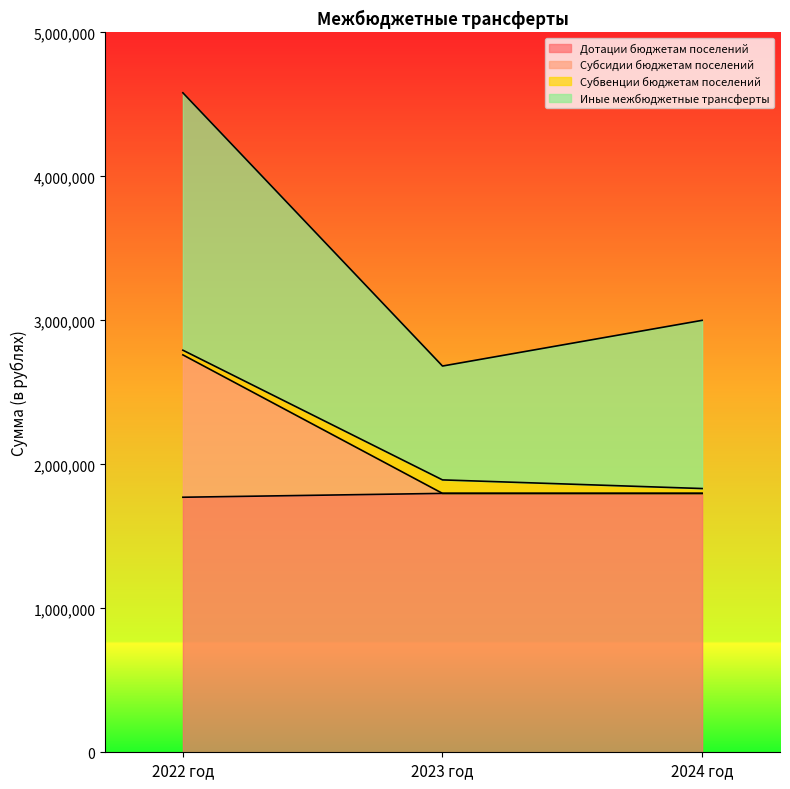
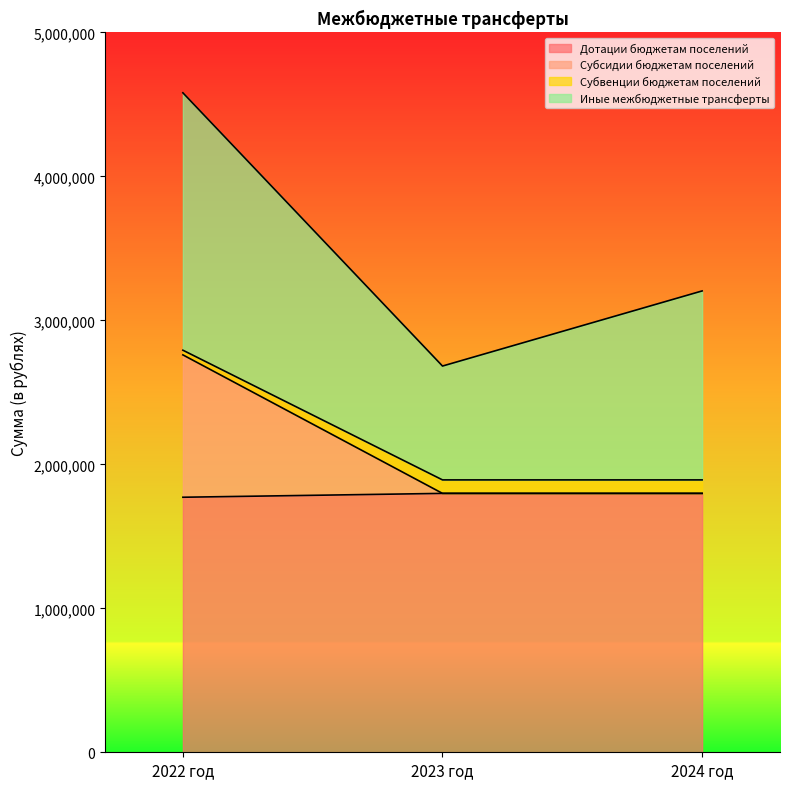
Субвенции бюджетам поселений, 2024 год: 30,000 -> 90,000
Иные межбюджетные трансферты, 2024 год: 1,170,000 -> 1,310,000
